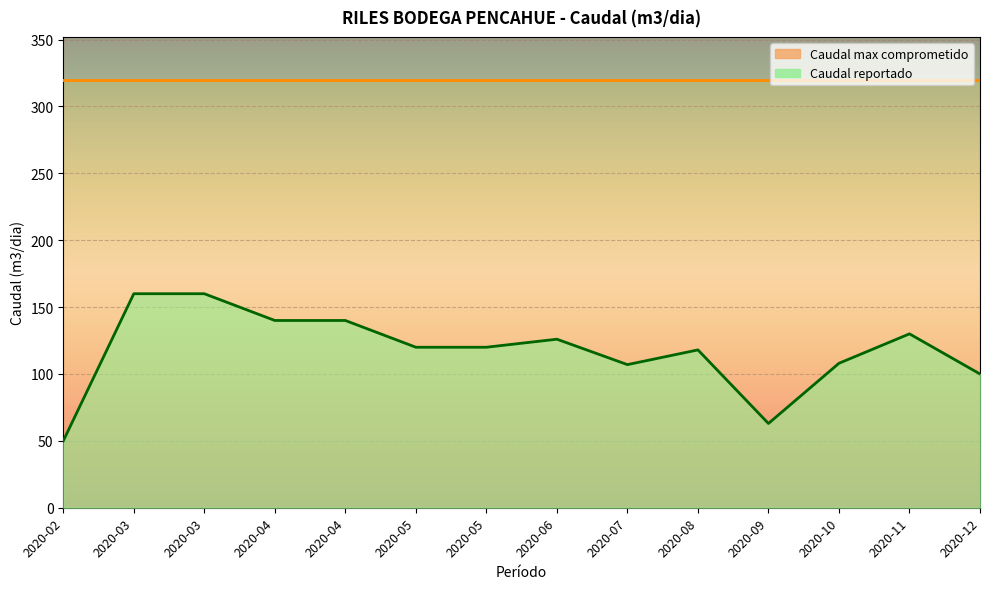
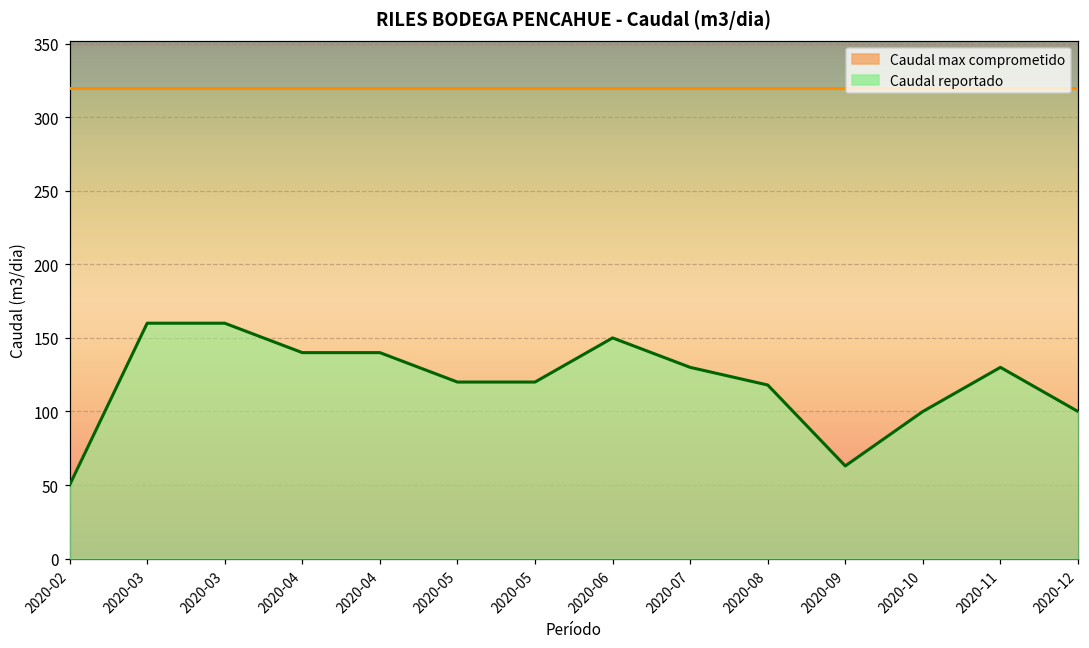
Caudal reportado, 2020-06: 126 -> 150
Caudal reportado, 2020-07: 107 -> 130
Caudal reportado, 2020-10: 108 -> 100
